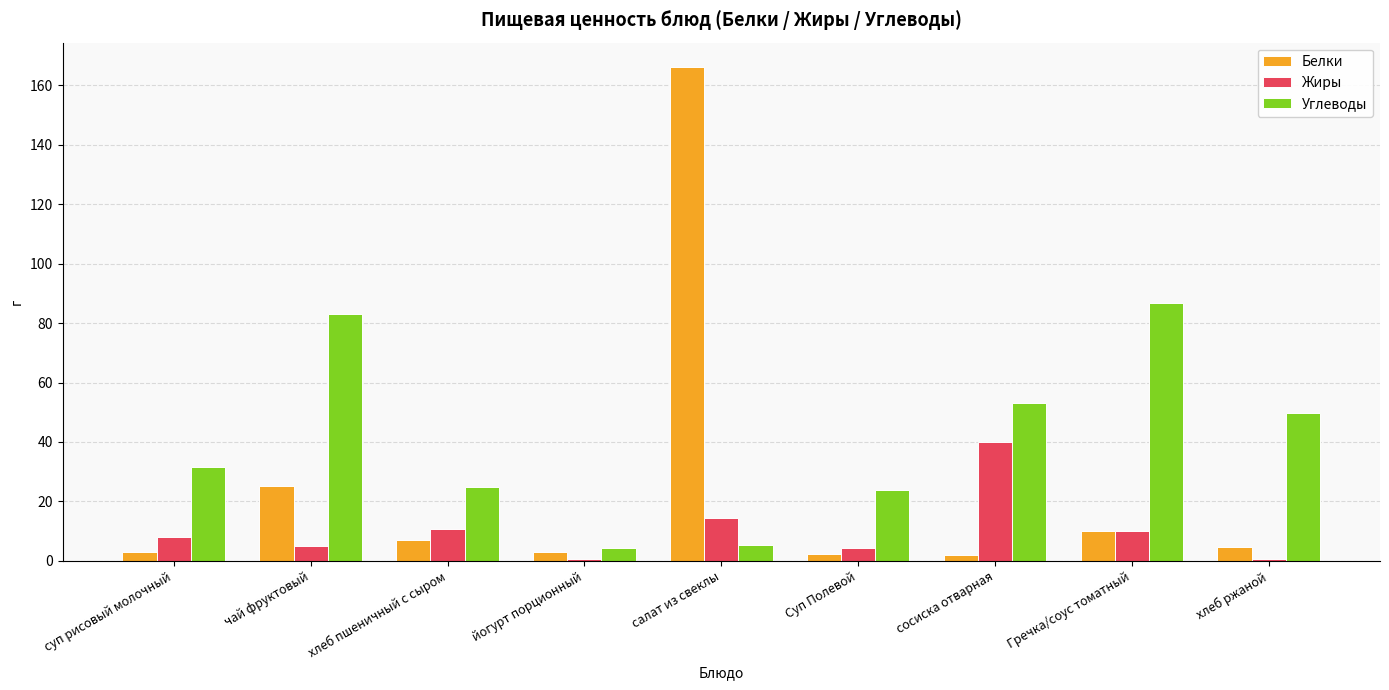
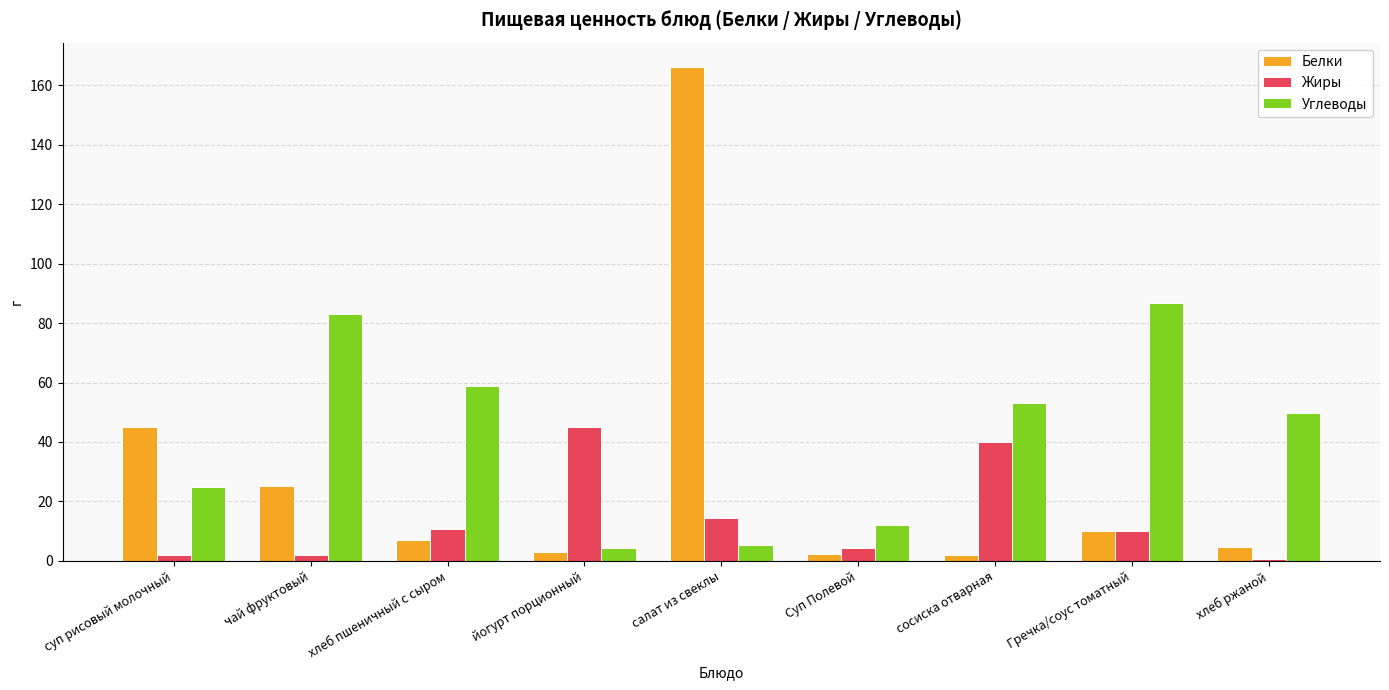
Белки, суп рисовый молочный: 3 -> 45
Жиры, суп рисовый молочный: 8 -> 2
Углеводы, суп рисовый молочный: 32 -> 25
Жиры, чай фруктовый: 5 -> 2
Углеводы, хлеб пшеничный с сыром: 25 -> 59
Жиры, йогурт порционный: 1 -> 45
Углеводы, Суп Полевой: 24 -> 12
